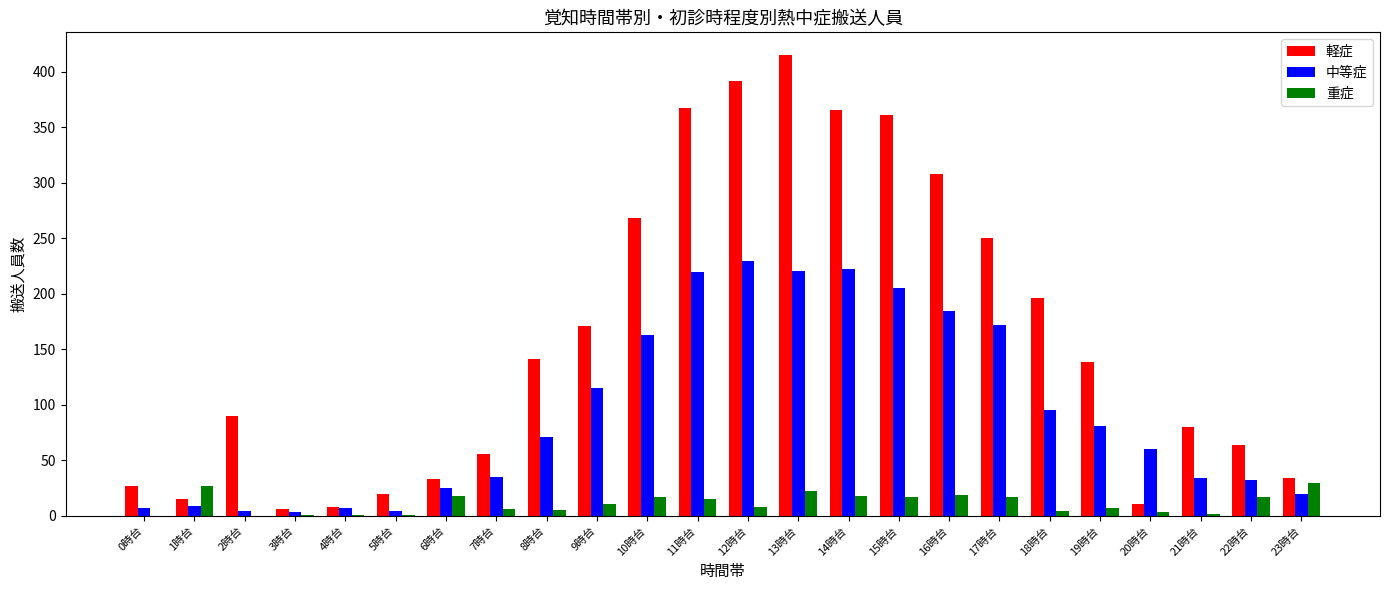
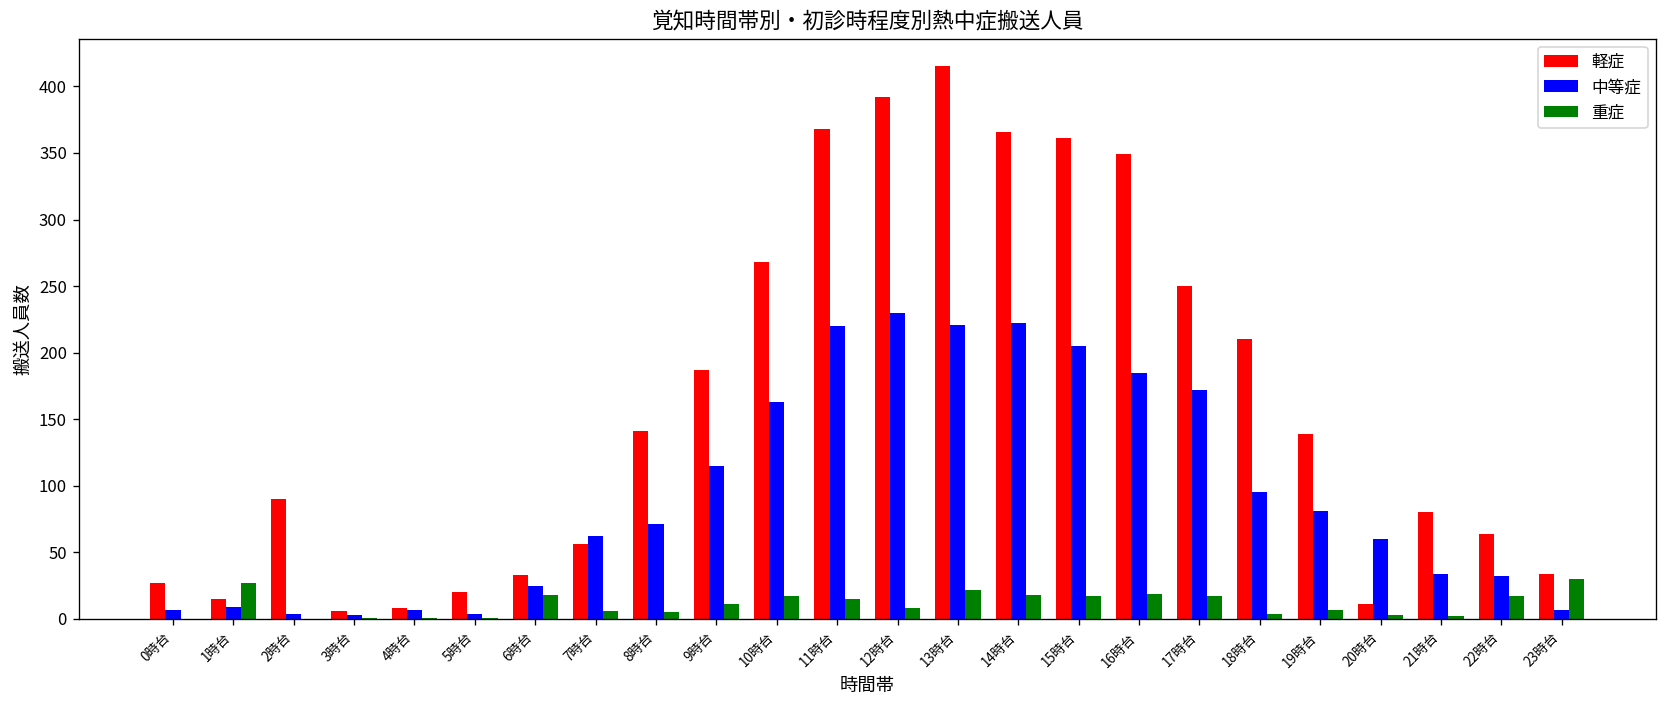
中等症, 7時台: 35 -> 62
軽症, 9時台: 171 -> 187
軽症, 16時台: 308 -> 349
軽症, 18時台: 196 -> 210
中等症, 23時台: 20 -> 7
